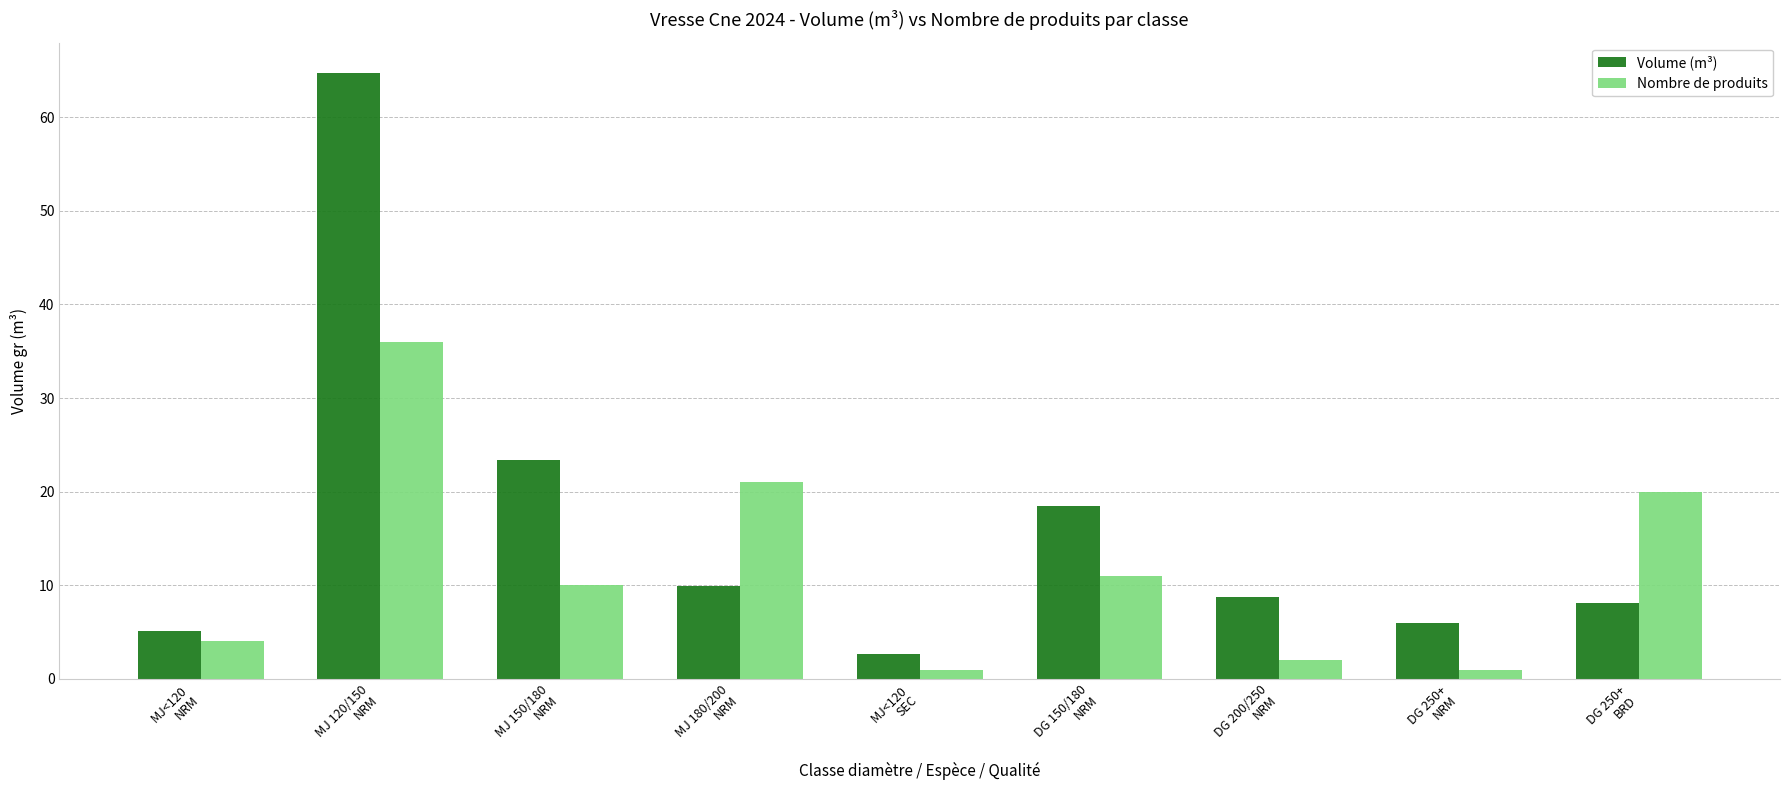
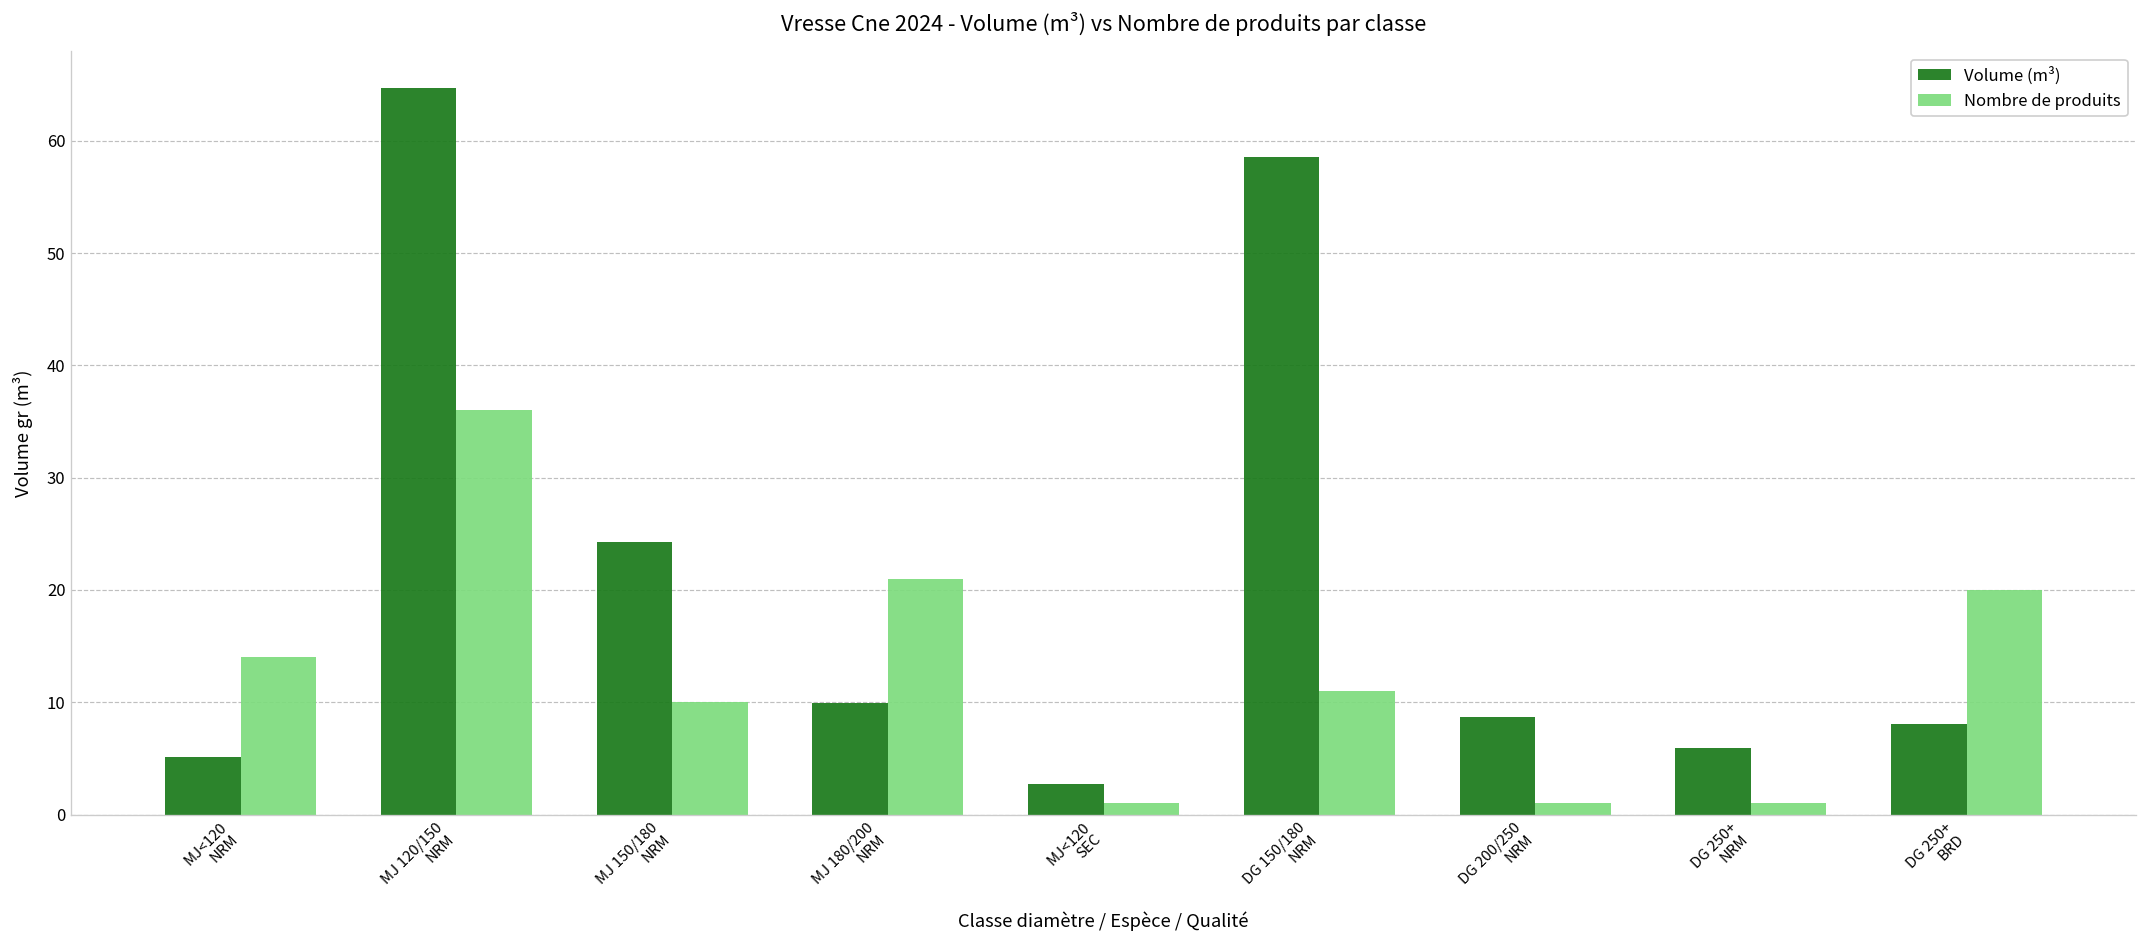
Nombre de produits, MJ<120 NRM: 4 -> 14
Volume (m³), MJ 150/180 NRM: 23 -> 24
Volume (m³), DG 150/180 NRM: 18 -> 59
Nombre de produits, DG 200/250 NRM: 2 -> 1
